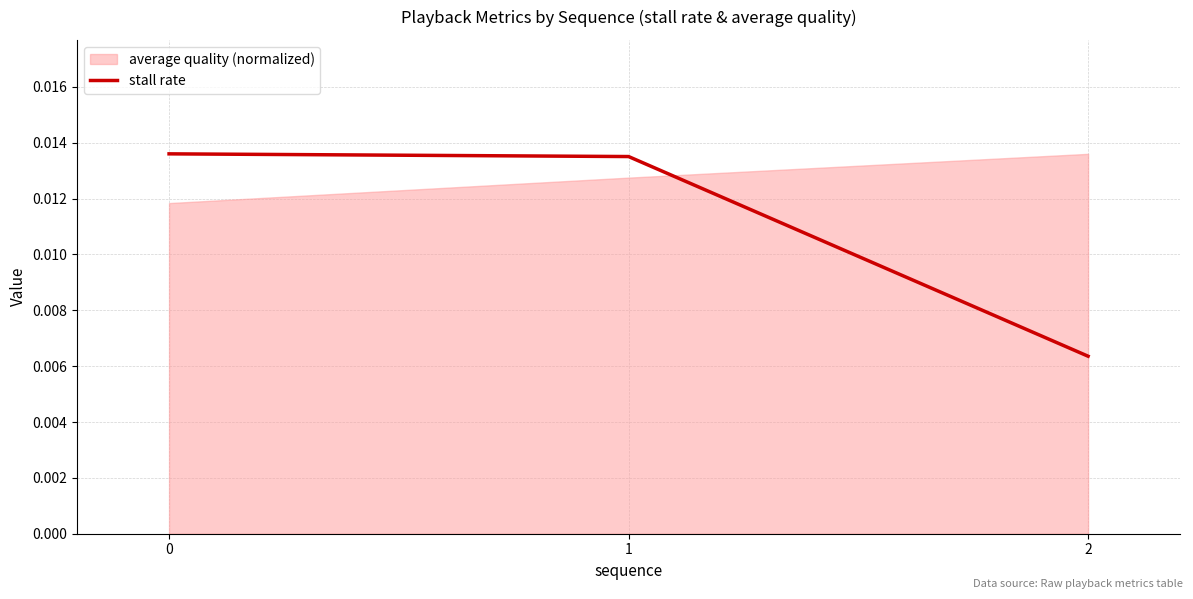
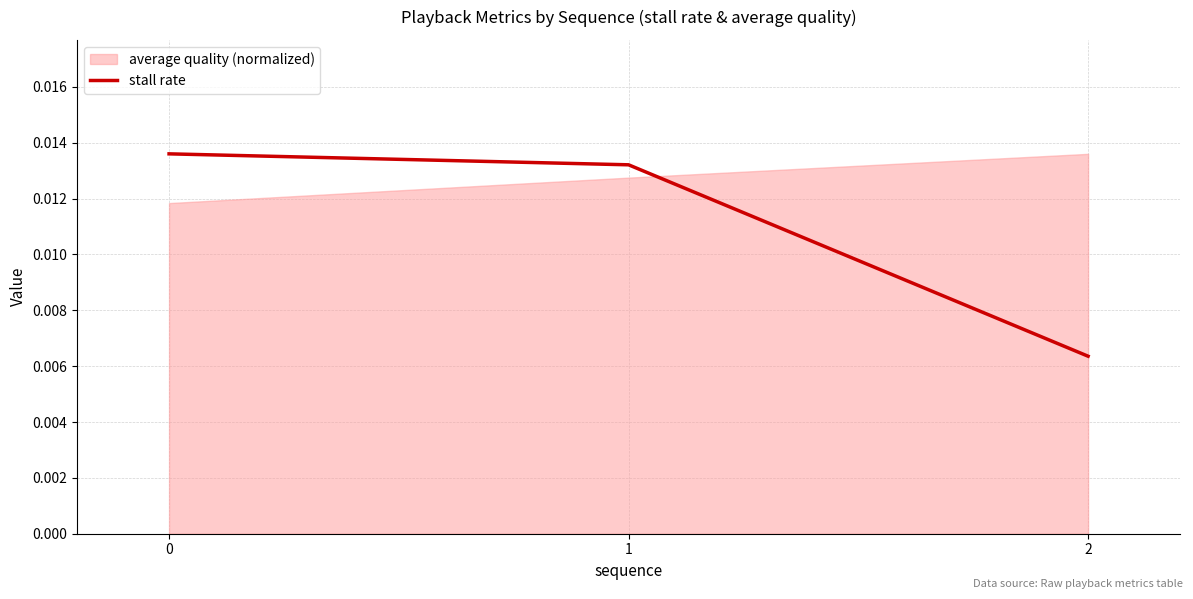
stall rate, 1: 0.0135 -> 0.0132
